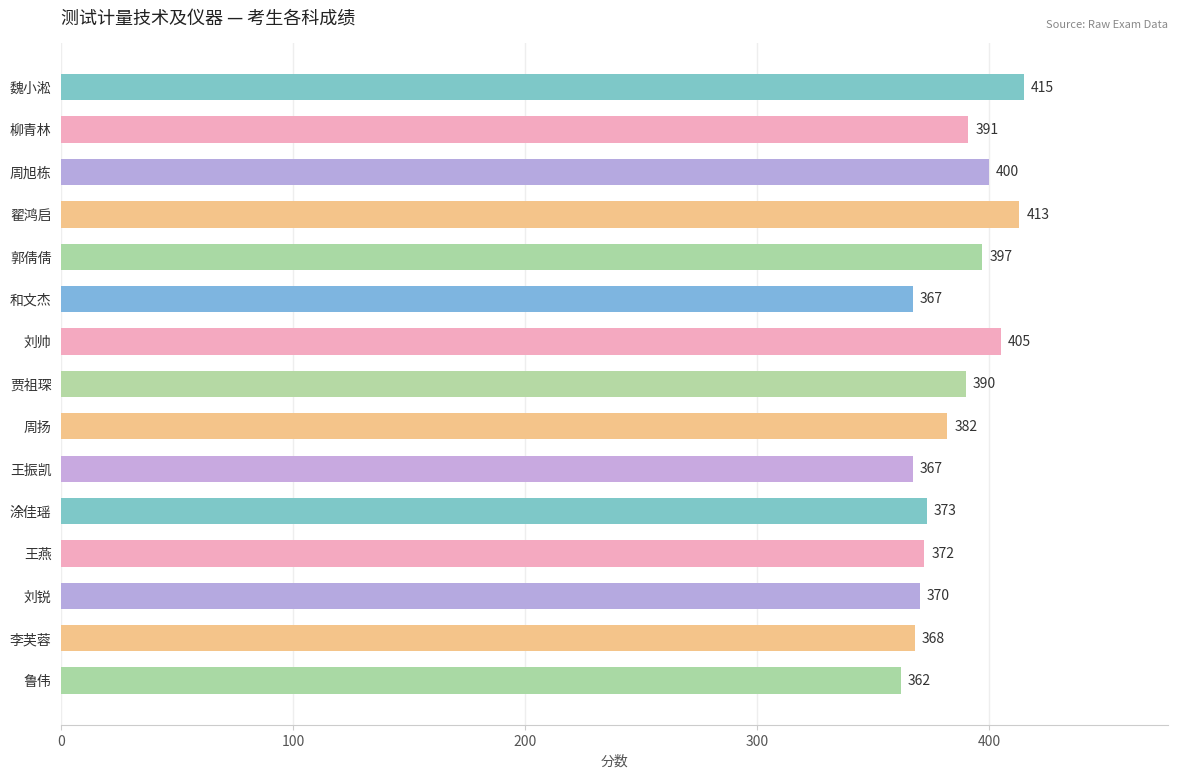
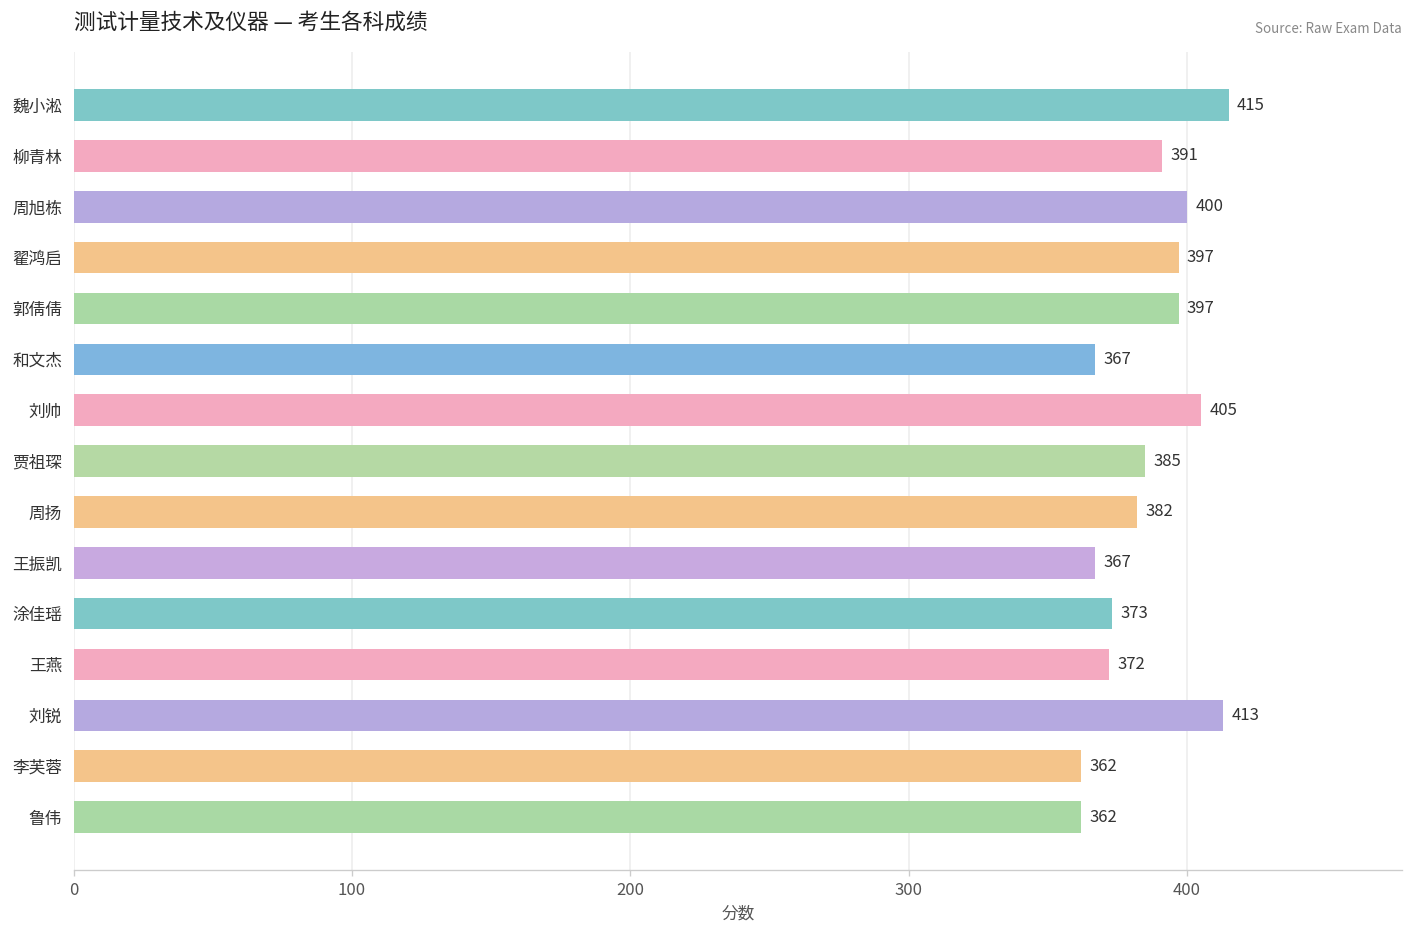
翟鸿启: 413 -> 397
贾祖琛: 390 -> 385
刘锐: 370 -> 413
李芙蓉: 368 -> 362
